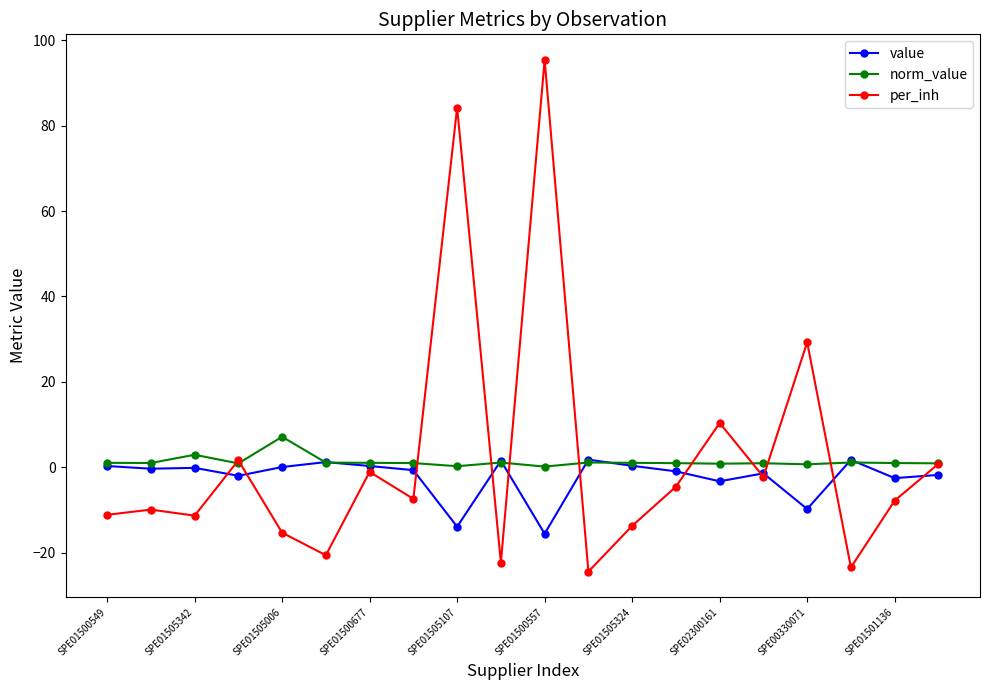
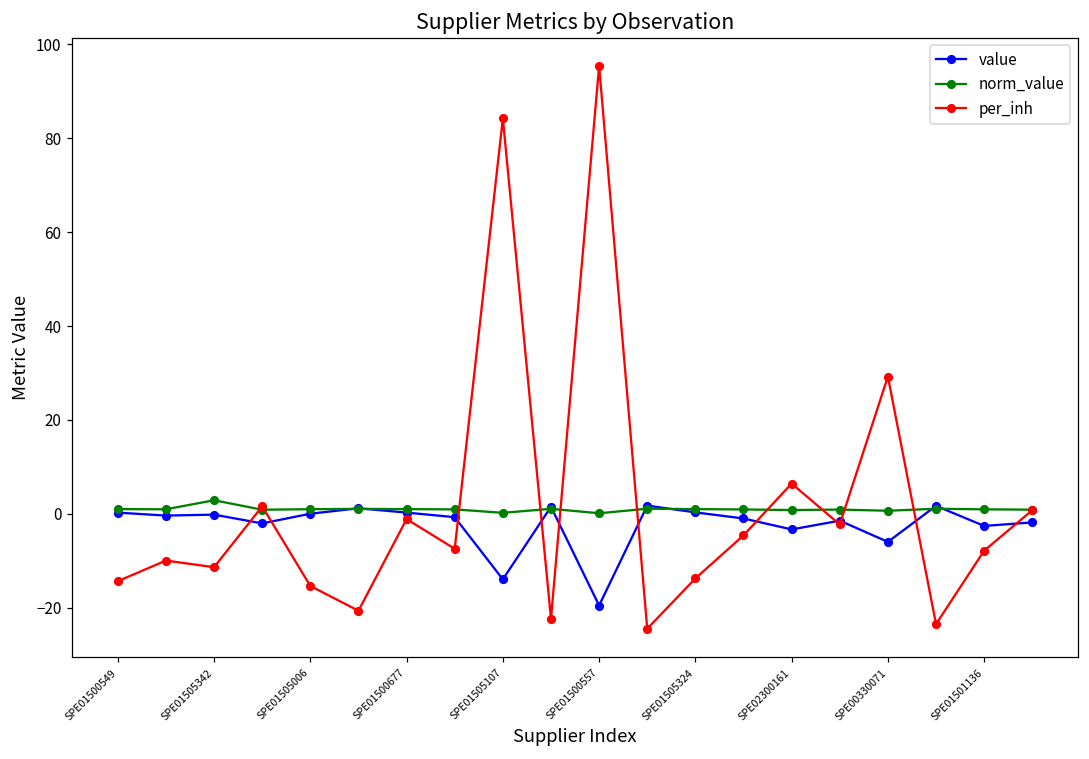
per_inh, SPE01500549: -11 -> -14
norm_value, SPE01505006: 7 -> 1
value, SPE01500557: -16 -> -20
per_inh, SPE02300161: 10 -> 6
value, SPE00330071: -10 -> -6
